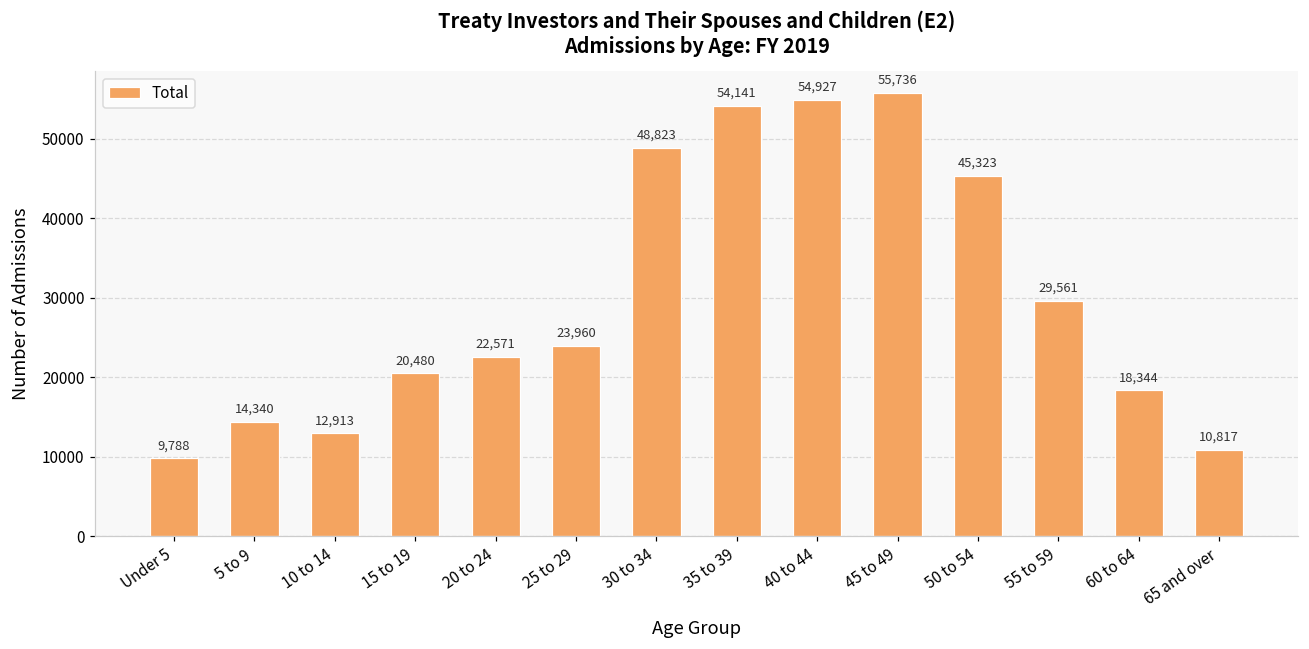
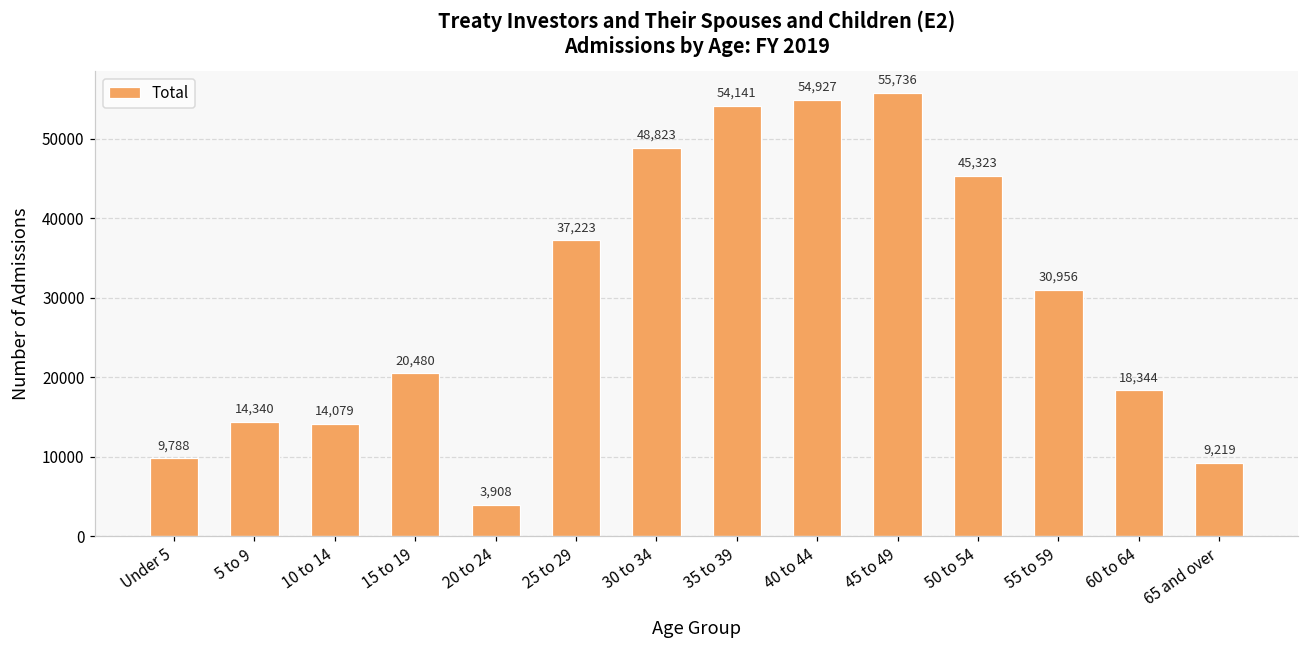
10 to 14: 12,913 -> 14,079
20 to 24: 22,571 -> 3,908
25 to 29: 23,960 -> 37,223
55 to 59: 29,561 -> 30,956
65 and over: 10,817 -> 9,219
